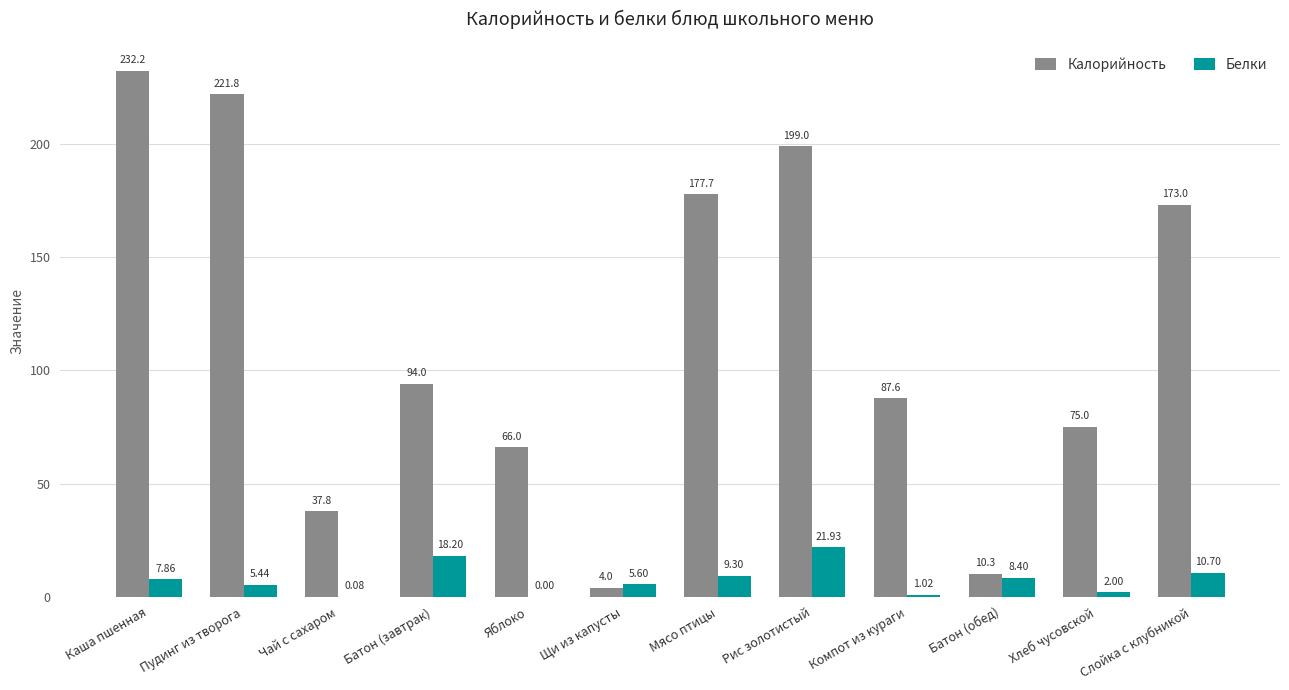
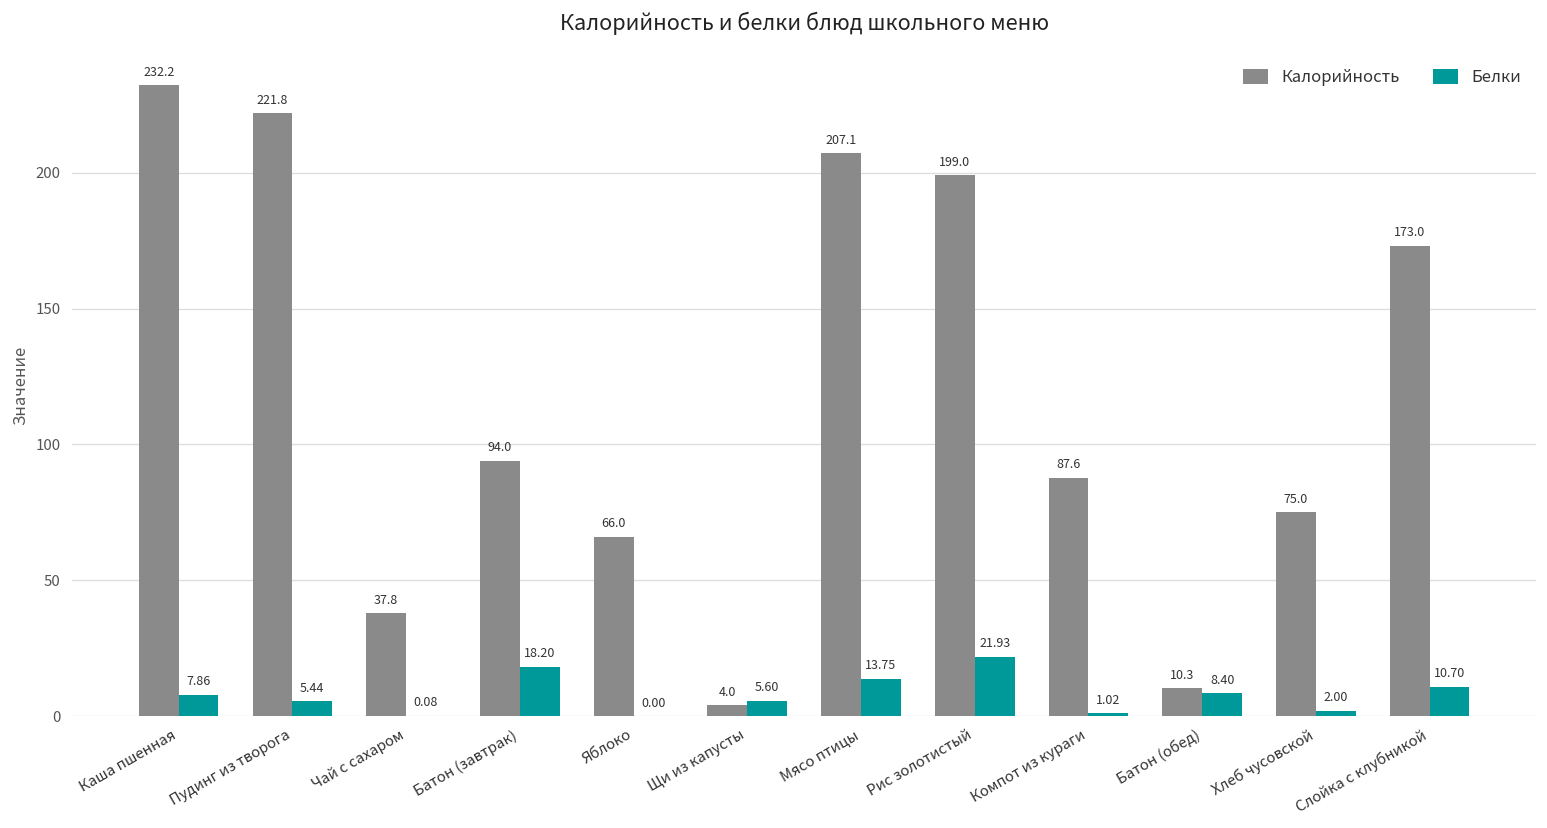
Калорийность, Мясо птицы: 177.7 -> 207.1
Белки, Мясо птицы: 9.30 -> 13.75
